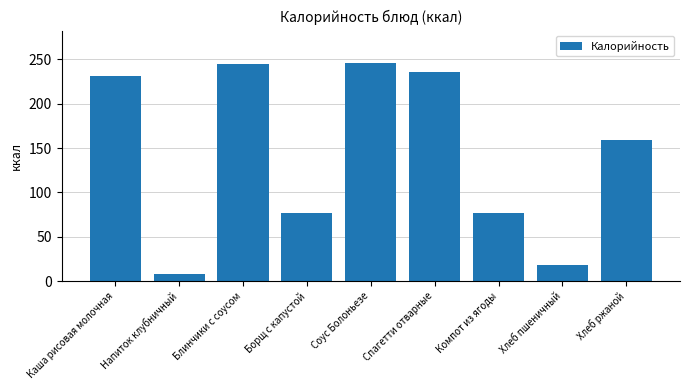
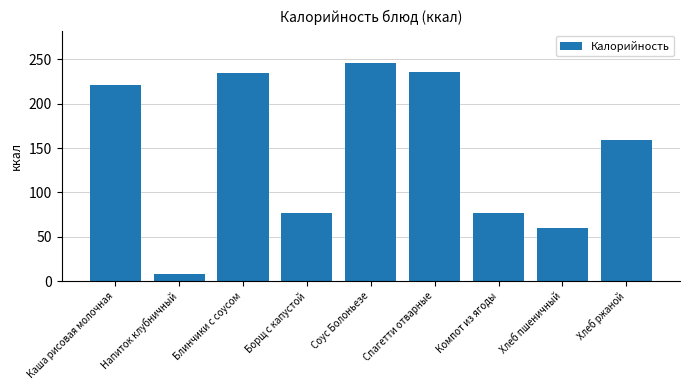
Каша рисовая молочная: 230 -> 220
Блинчики с соусом: 244 -> 235
Хлеб пшеничный: 20 -> 60
